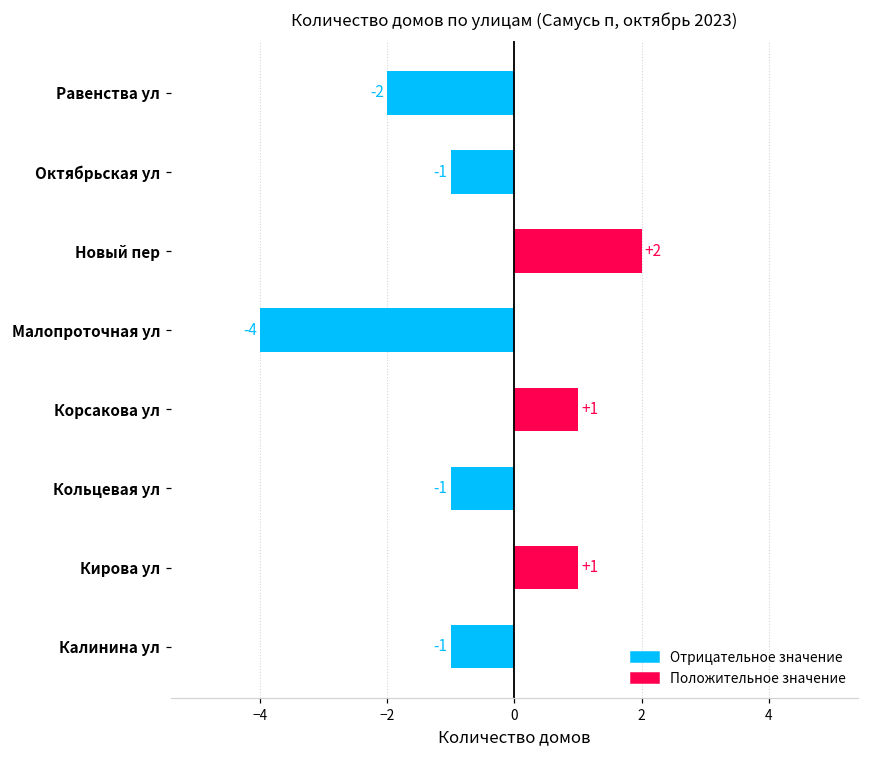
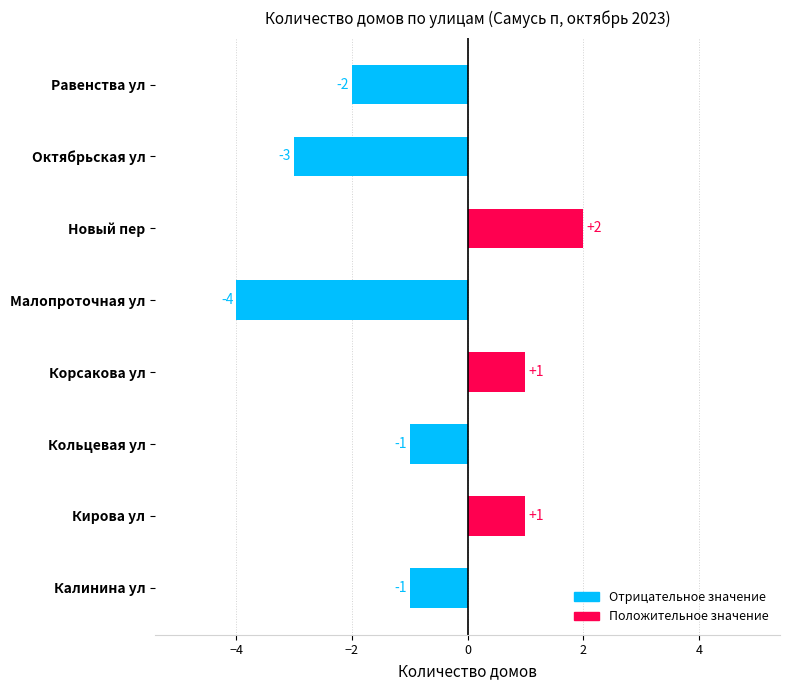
Октябрьская ул: -1 -> -3
